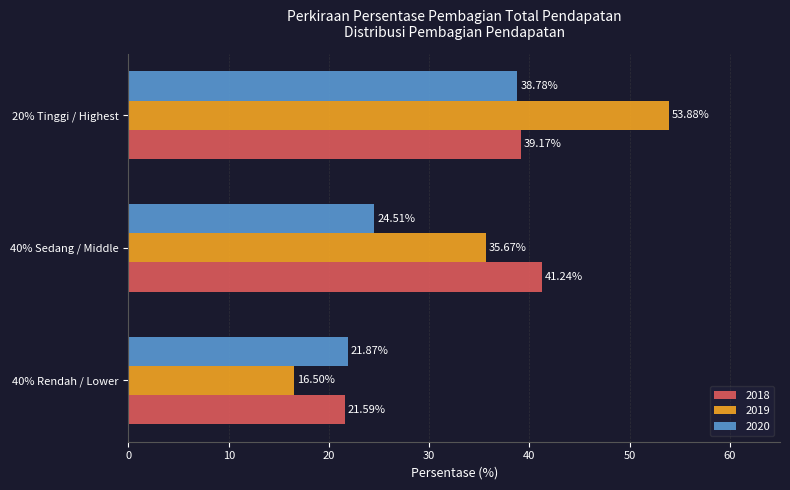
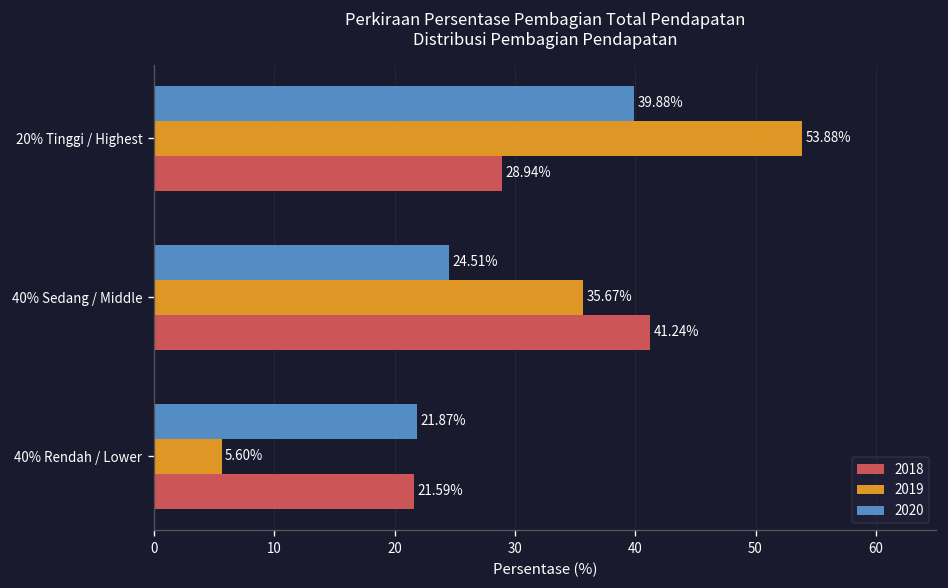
2020, 20% Tinggi / Highest: 38.78% -> 39.88%
2018, 20% Tinggi / Highest: 39.17% -> 28.94%
2019, 40% Rendah / Lower: 16.50% -> 5.60%
